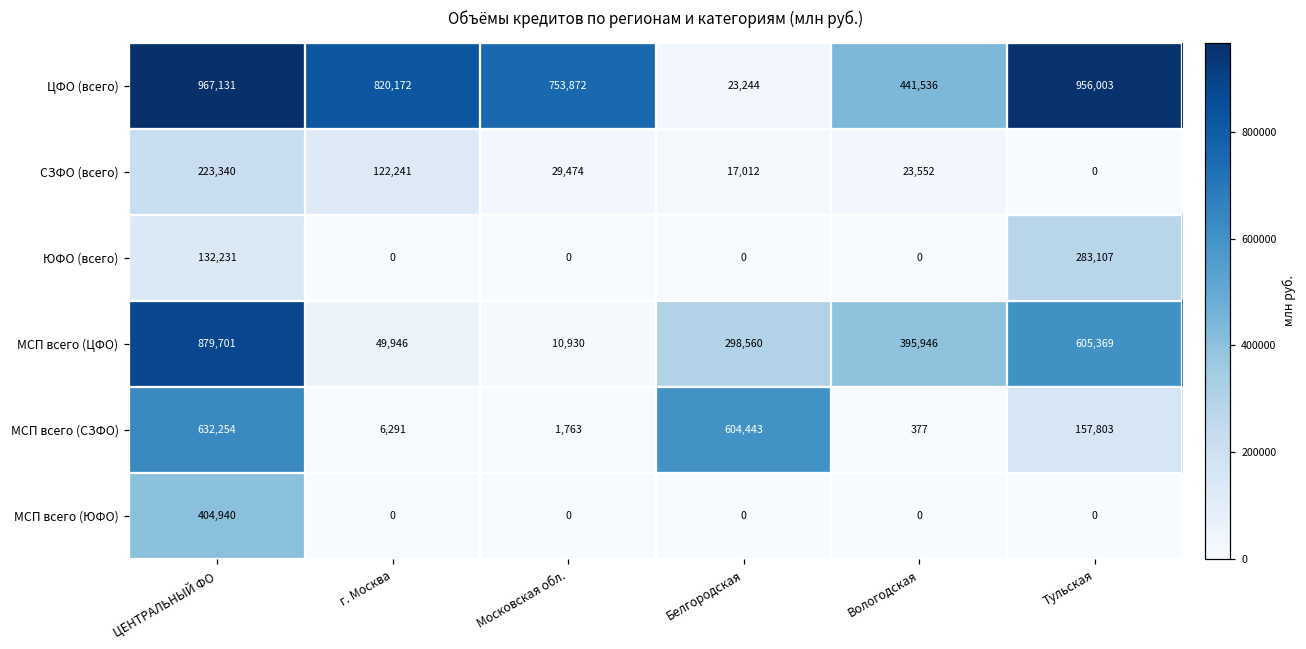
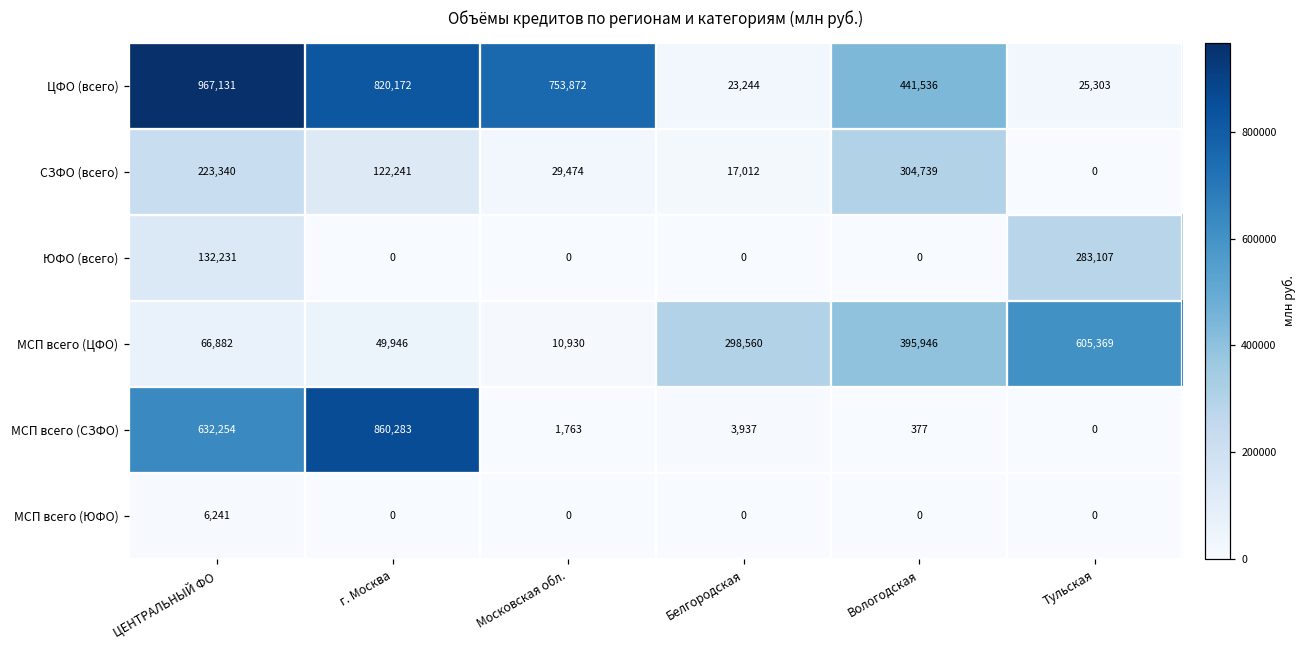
ЦФО (всего), Тульская: 956,003 -> 25,303
СЗФО (всего), Вологодская: 23,552 -> 304,739
МСП всего (ЦФО), ЦЕНТРАЛЬНЫЙ ФО: 879,701 -> 66,882
МСП всего (СЗФО), г. Москва: 6,291 -> 860,283
МСП всего (СЗФО), Белгородская: 604,443 -> 3,937
МСП всего (СЗФО), Тульская: 157,803 -> 0
МСП всего (ЮФО), ЦЕНТРАЛЬНЫЙ ФО: 404,940 -> 6,241
